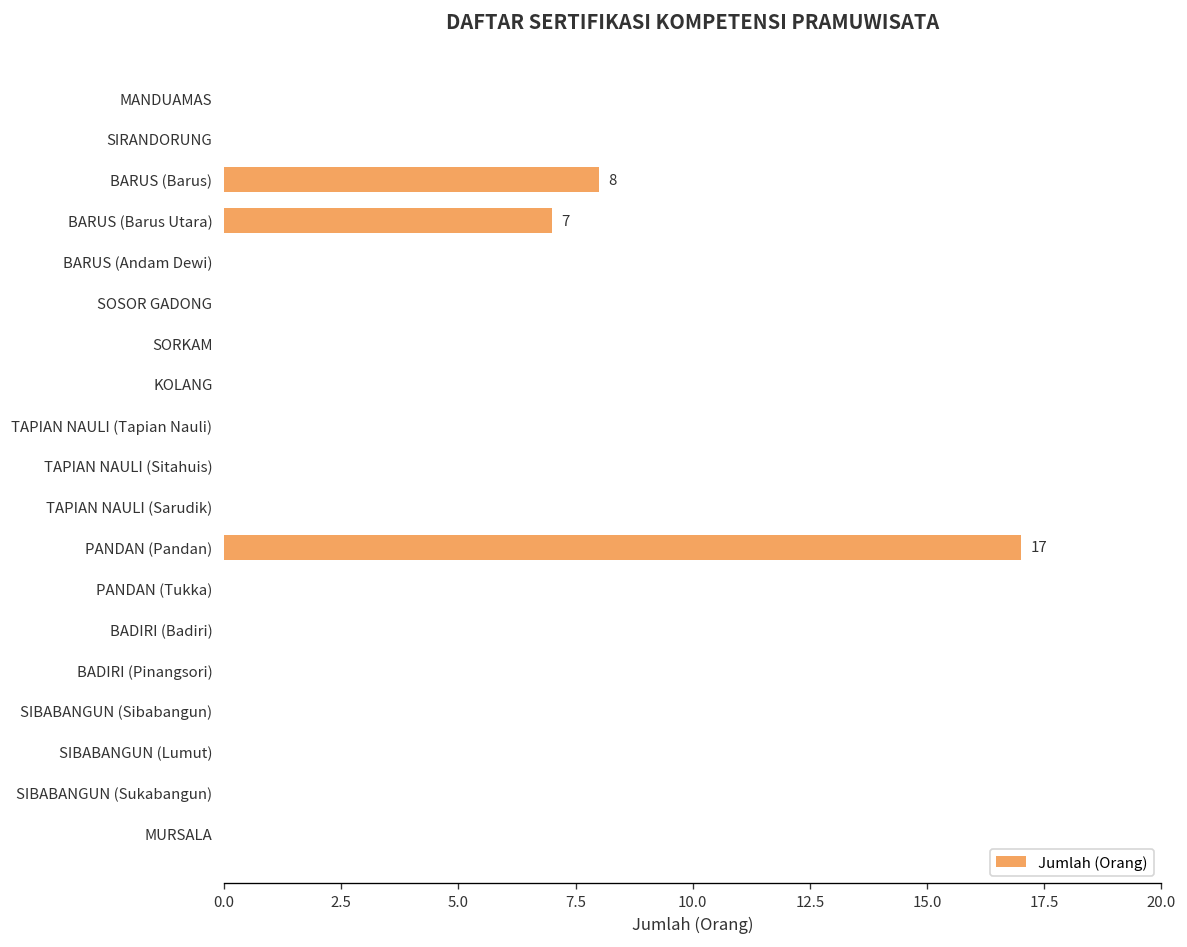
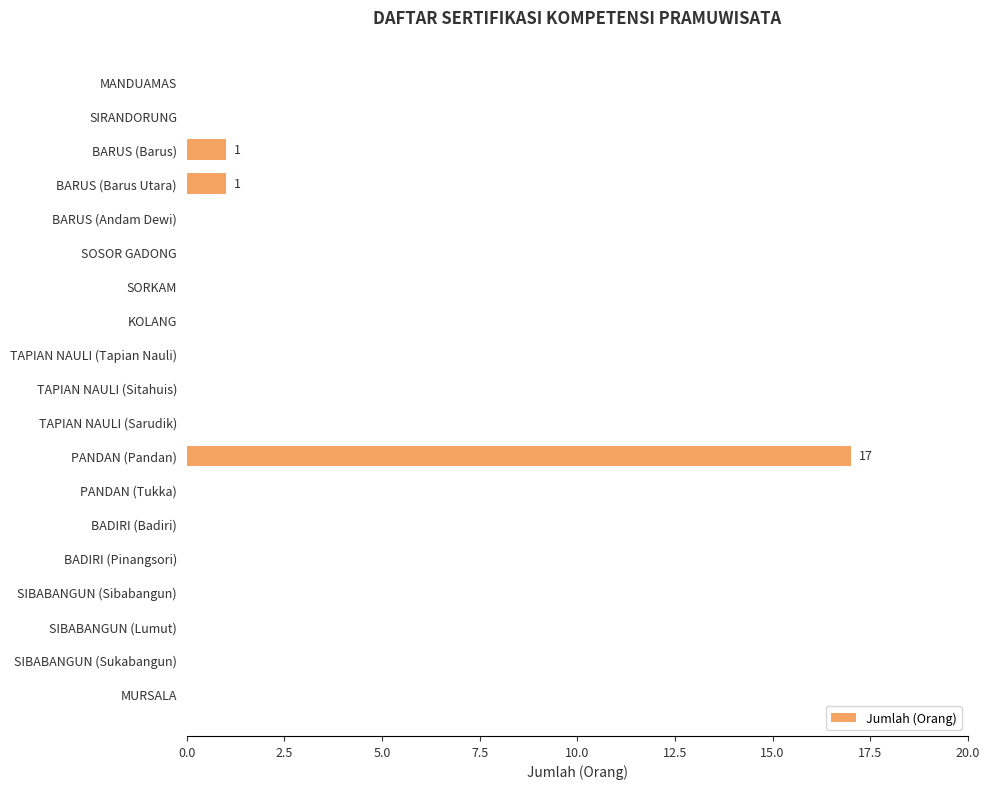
BARUS (Barus): 8 -> 1
BARUS (Barus Utara): 7 -> 1
